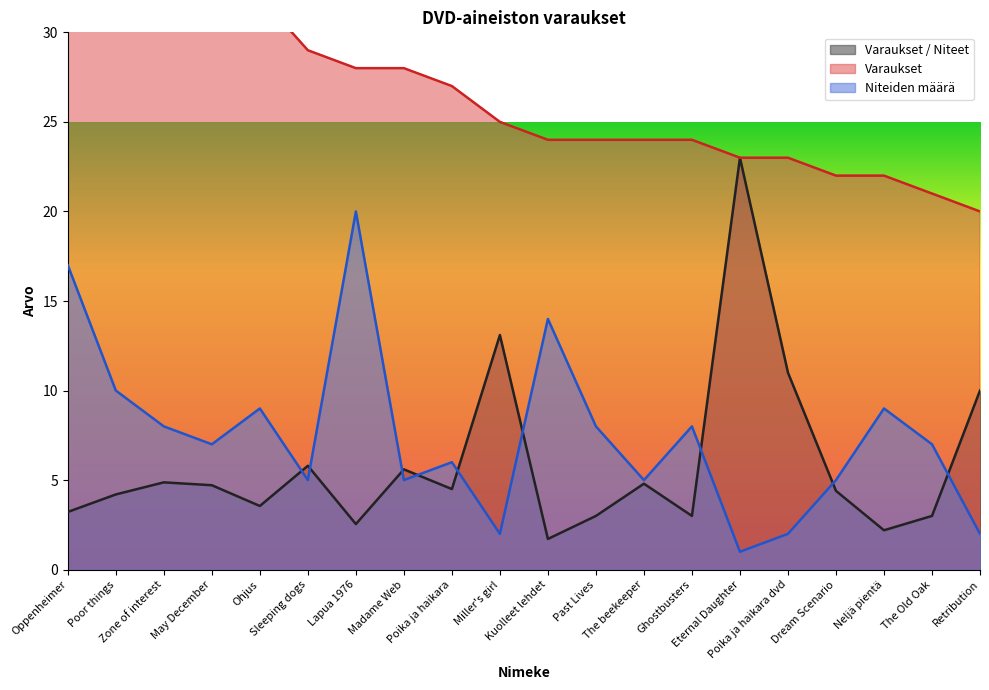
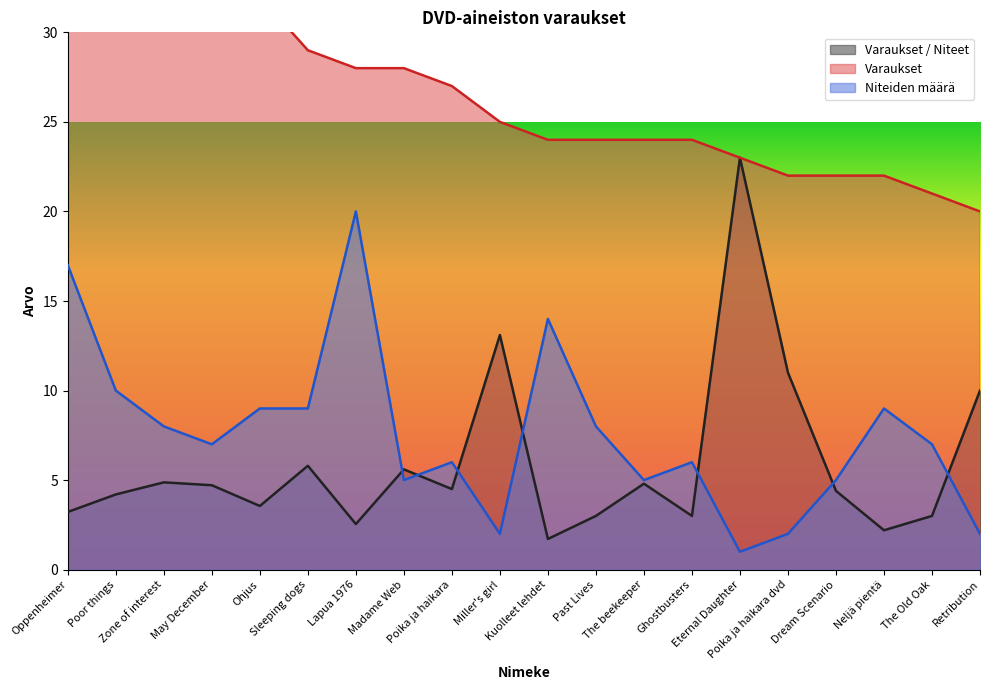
Niteiden määrä, Sleeping dogs: 5 -> 9
Niteiden määrä, Ghostbusters: 8 -> 6
Varaukset, Poika ja haikara dvd: 23 -> 22
